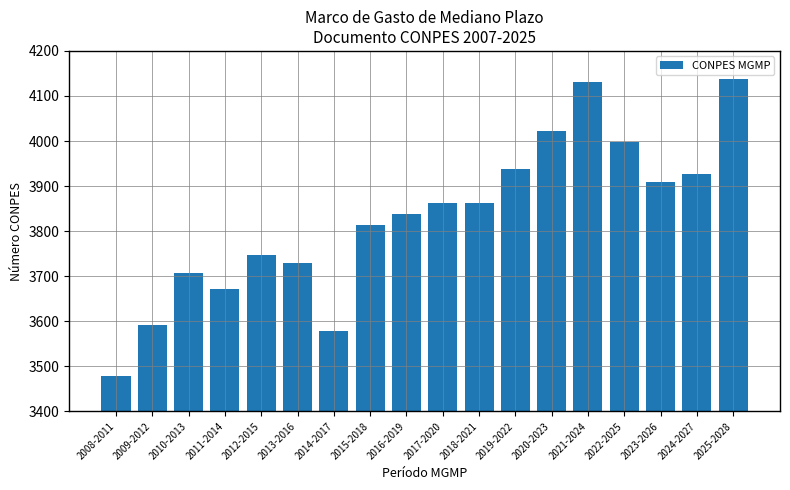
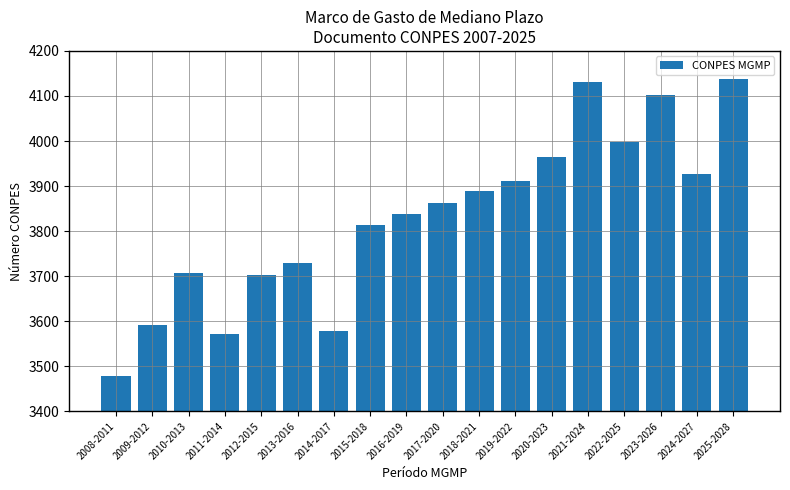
2011-2014: 3670 -> 3570
2012-2015: 3750 -> 3700
2018-2021: 3860 -> 3890
2019-2022: 3940 -> 3910
2020-2023: 4020 -> 3970
2023-2026: 3910 -> 4100
